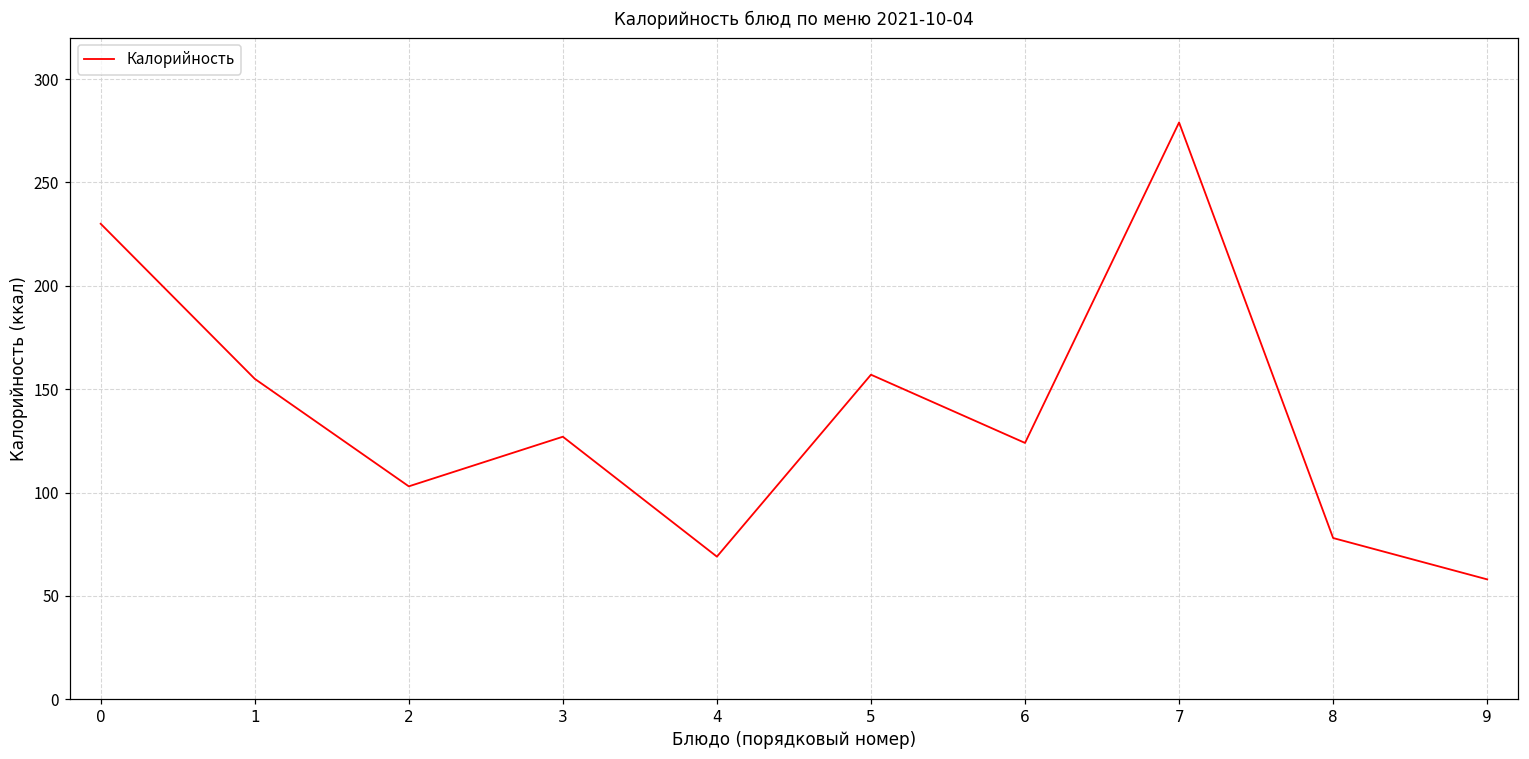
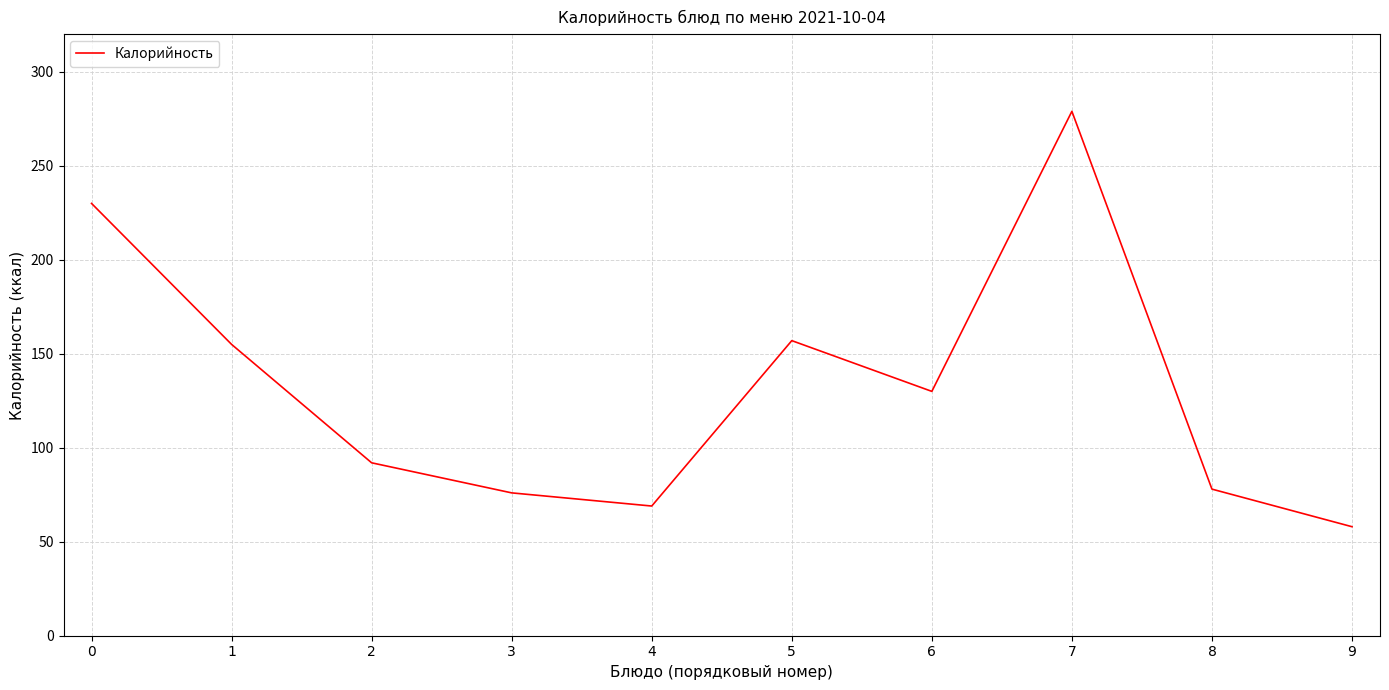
2: 103 -> 92
3: 127 -> 76
6: 124 -> 130
